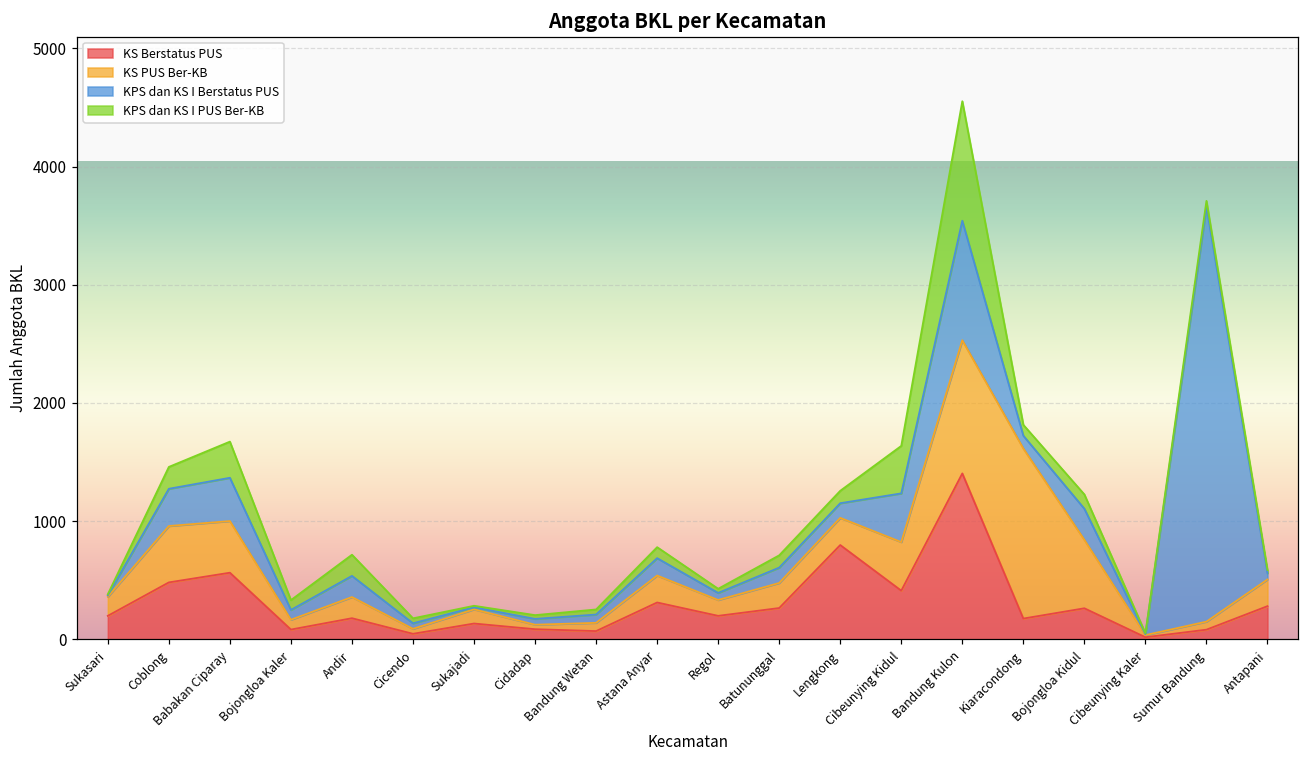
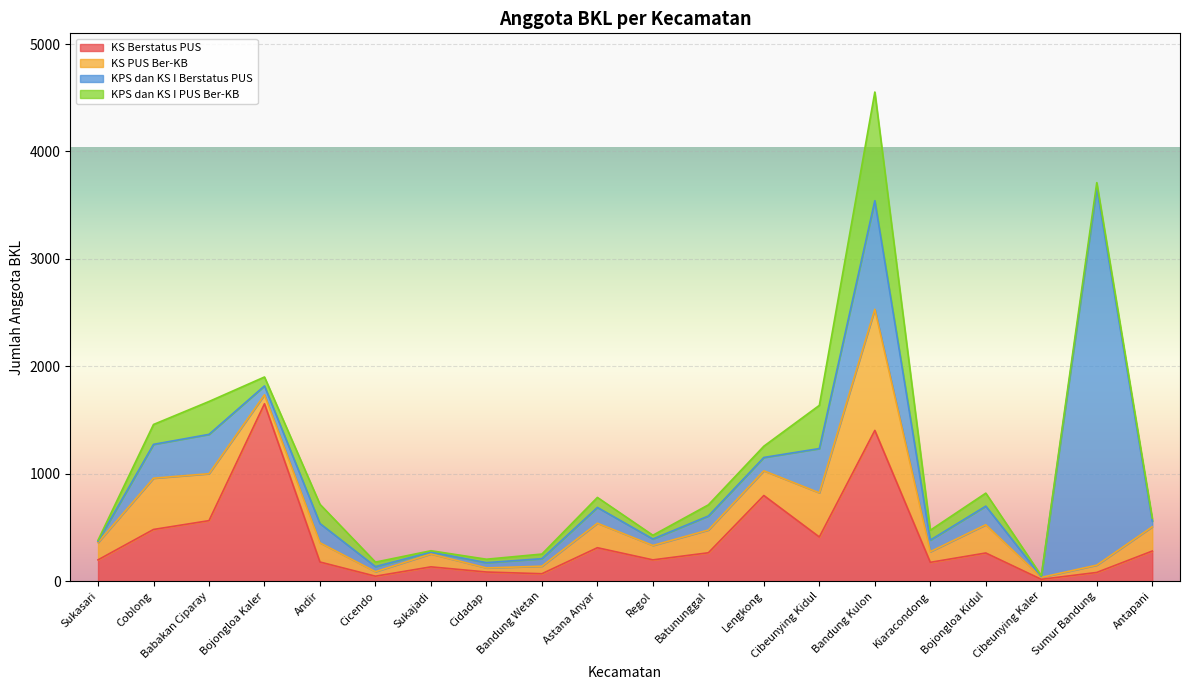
KS Berstatus PUS, Bojongloa Kaler: 80 -> 1650
KS PUS Ber-KB, Kiaracondong: 1440 -> 100
KS PUS Ber-KB, Bojongloa Kidul: 580 -> 260
KPS dan KS I Berstatus PUS, Bojongloa Kidul: 260 -> 170
